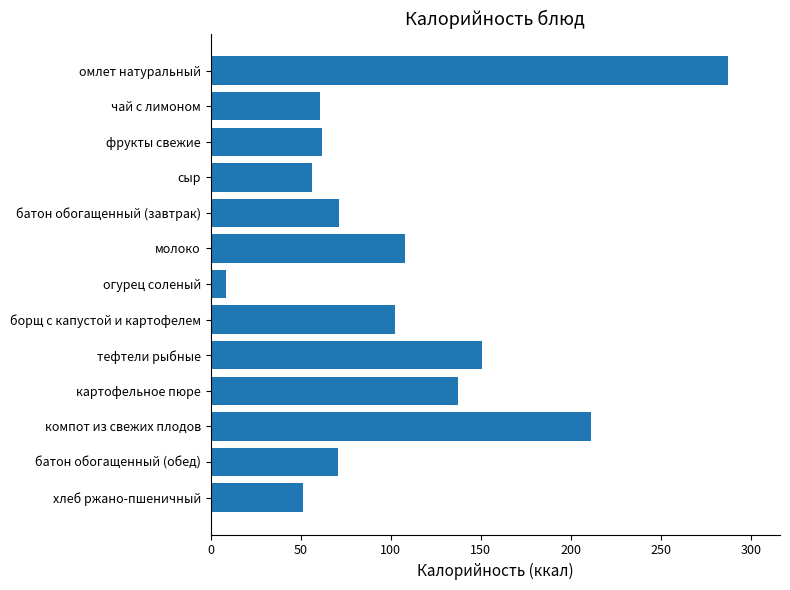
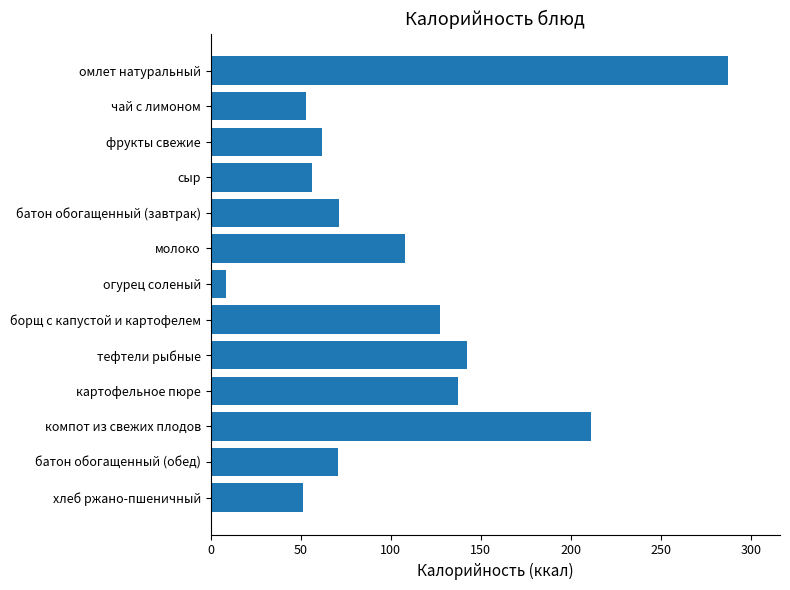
чай с лимоном: 61 -> 53
борщ с капустой и картофелем: 103 -> 128
тефтели рыбные: 151 -> 142
